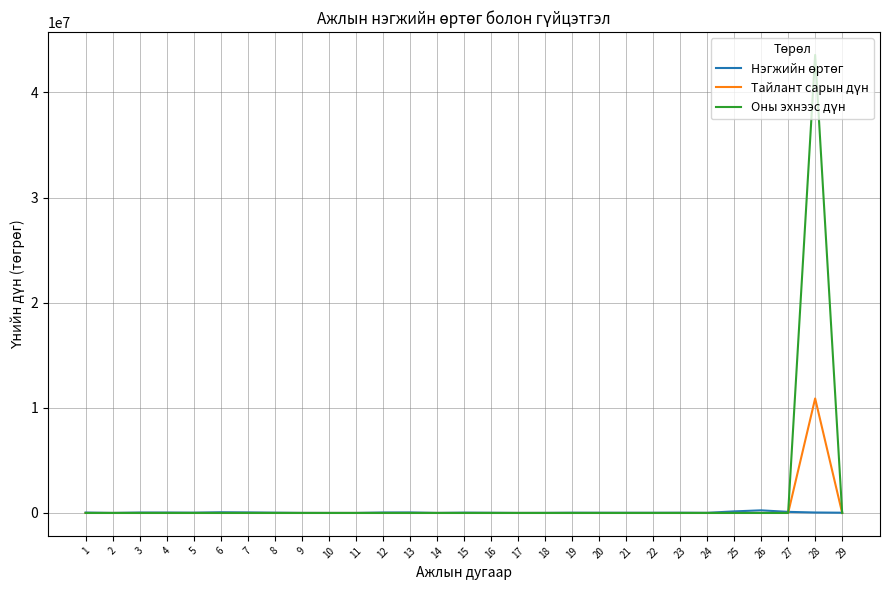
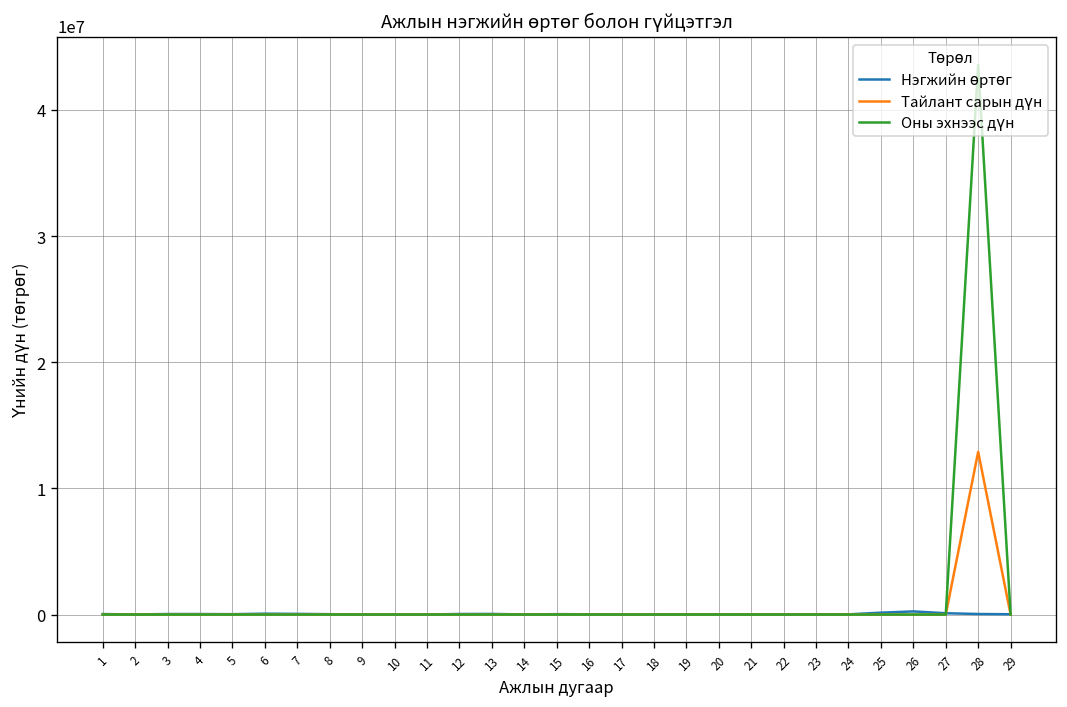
Тайлант сарын дүн, 28: 10900000 -> 12900000
